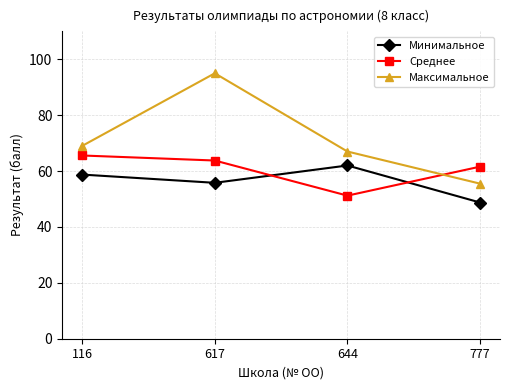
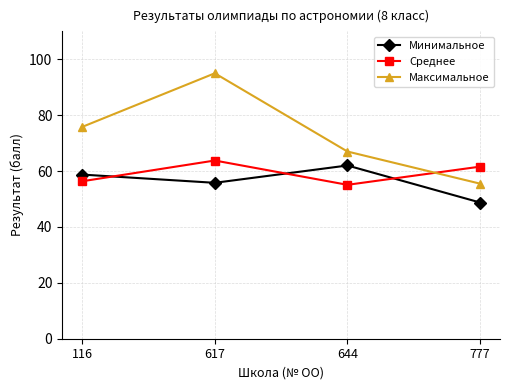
Среднее, 116: 66 -> 56
Максимальное, 116: 69 -> 76
Среднее, 644: 51 -> 55
